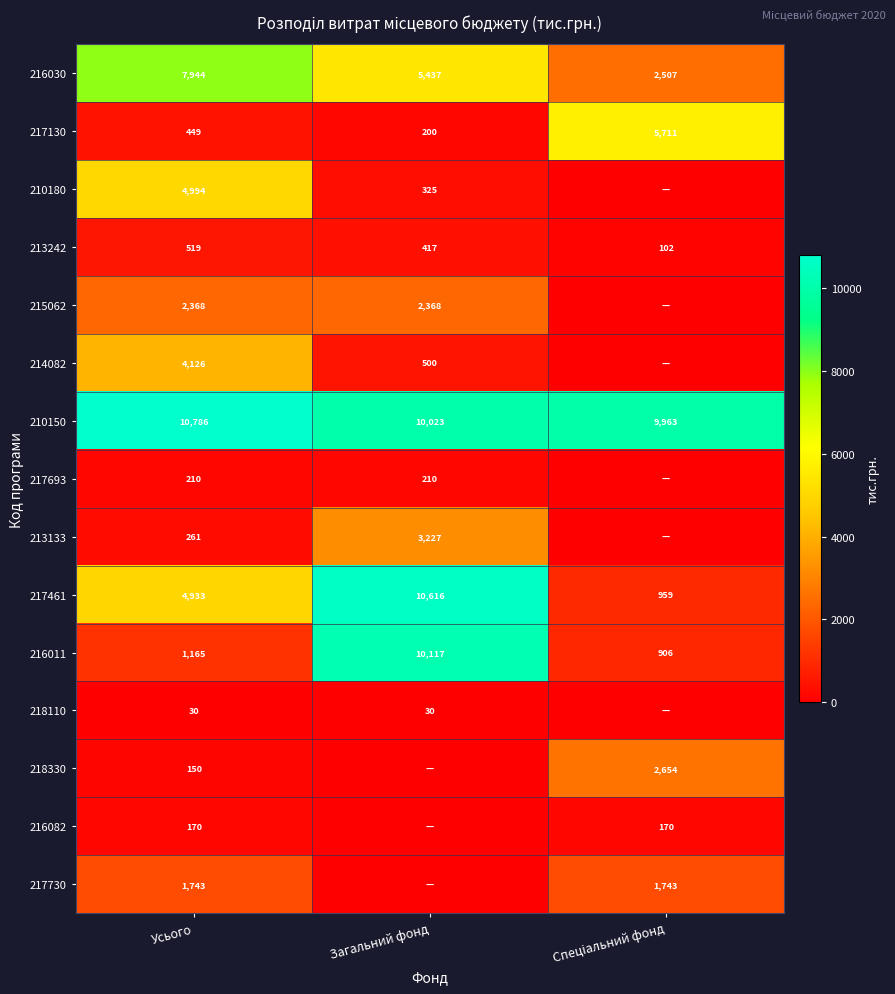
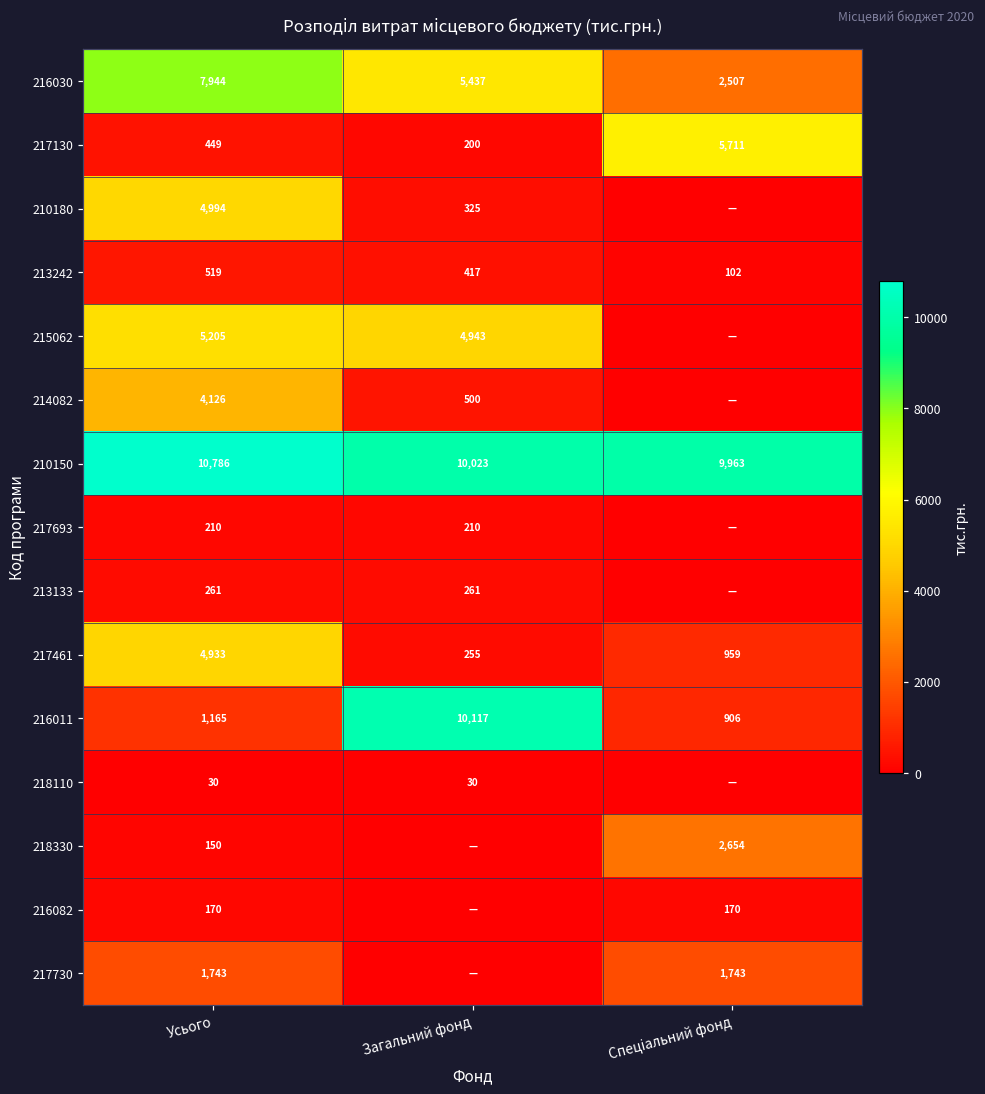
215062, Усього: 2,368 -> 5,205
215062, Загальний фонд: 2,368 -> 4,943
213133, Загальний фонд: 3,227 -> 261
217461, Загальний фонд: 10,616 -> 255
